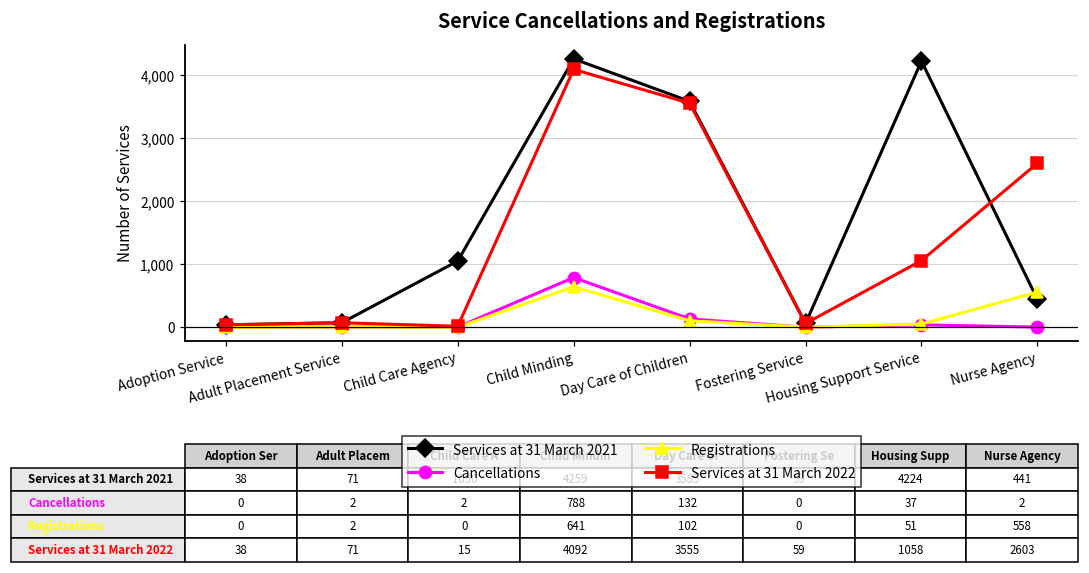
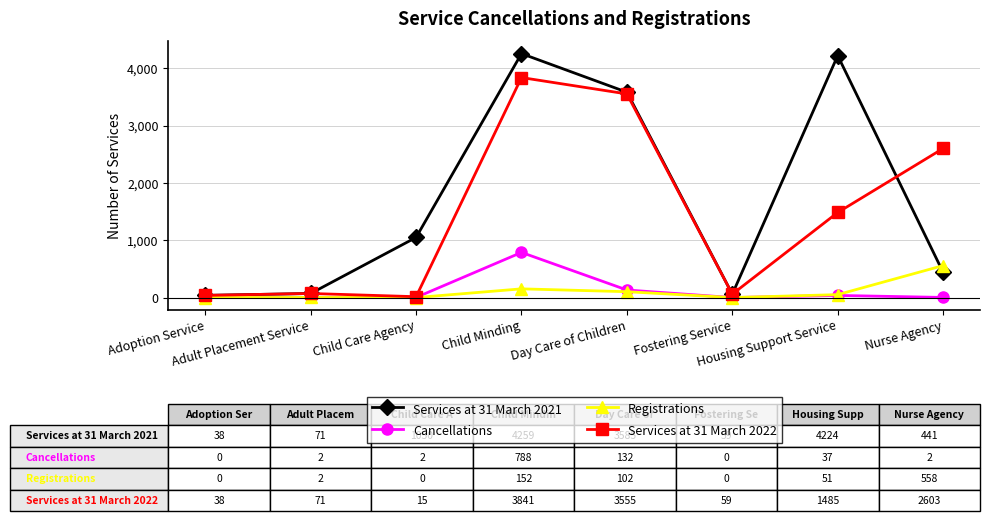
Registrations, Child Minding: 641 -> 152
Services at 31 March 2022, Child Minding: 4092 -> 3841
Services at 31 March 2022, Housing Support Service: 1058 -> 1485
